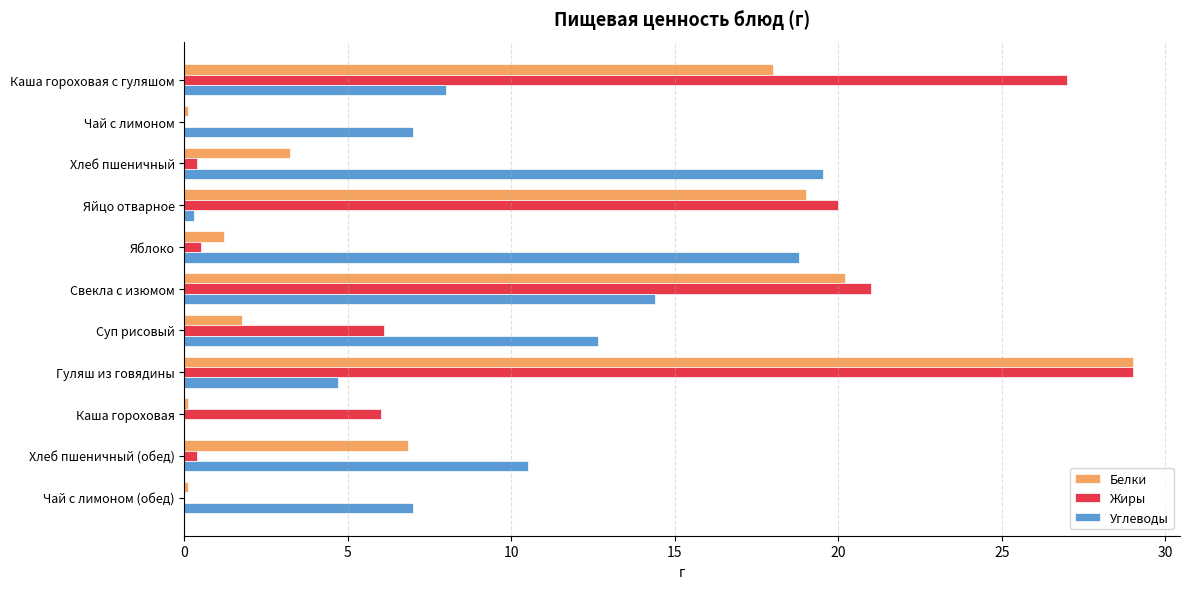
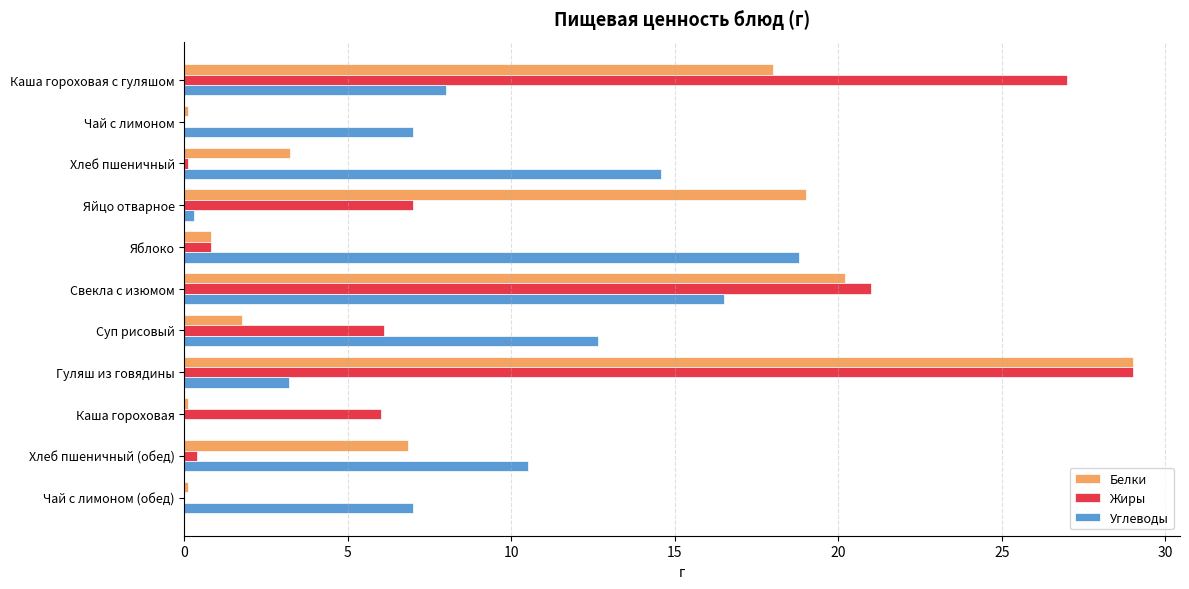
Жиры, Хлеб пшеничный: 0.4 -> 0.1
Углеводы, Хлеб пшеничный: 19.5 -> 14.6
Жиры, Яйцо отварное: 20 -> 7
Белки, Яблоко: 1.2 -> 0.8
Жиры, Яблоко: 0.5 -> 0.8
Углеводы, Свекла с изюмом: 14.4 -> 16.5
Углеводы, Гуляш из говядины: 4.7 -> 3.2
